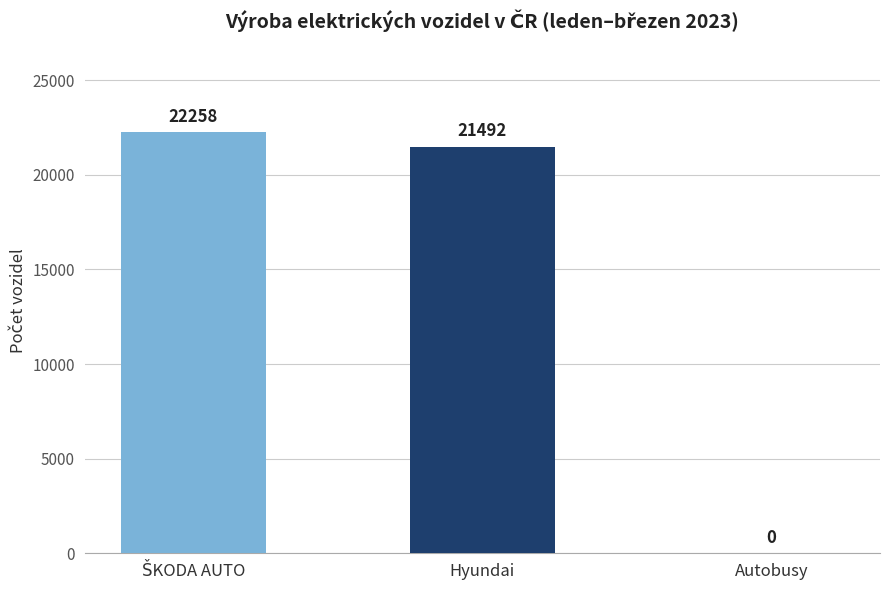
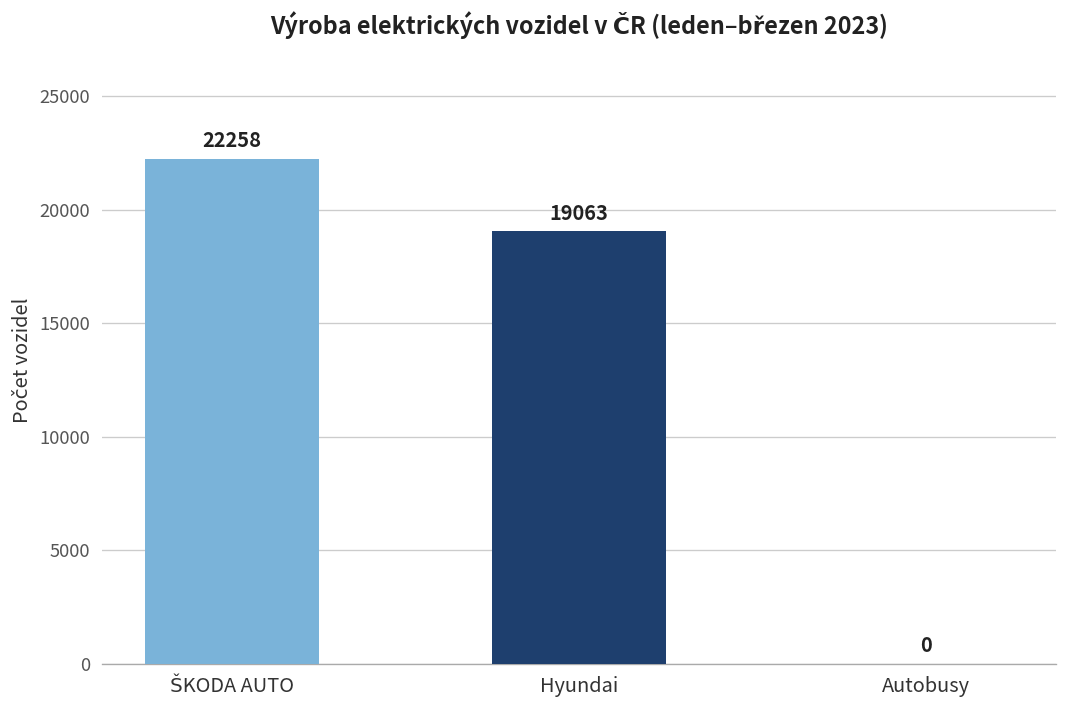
Hyundai: 21492 -> 19063
